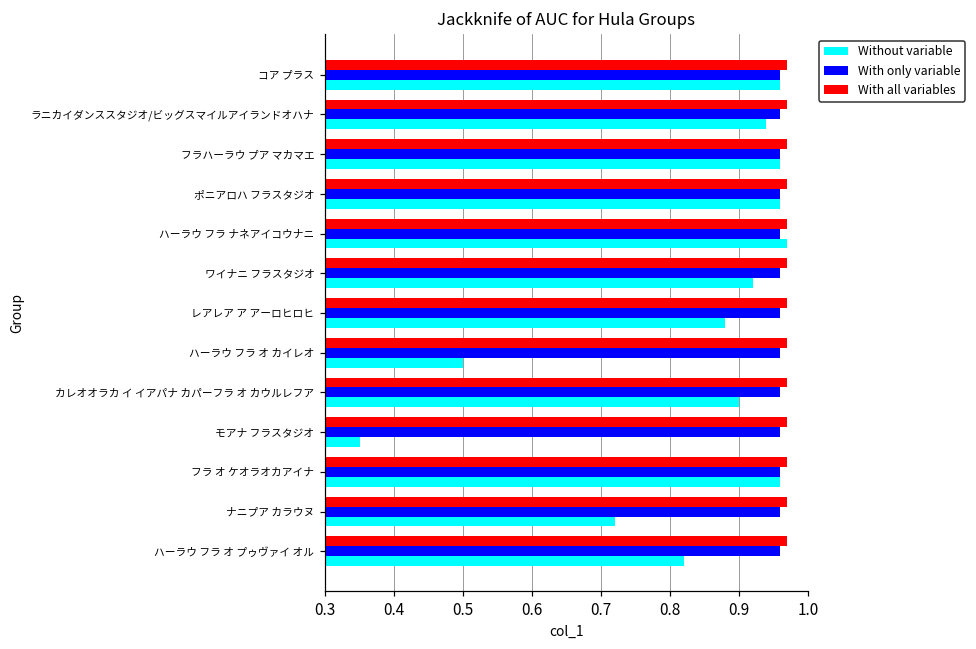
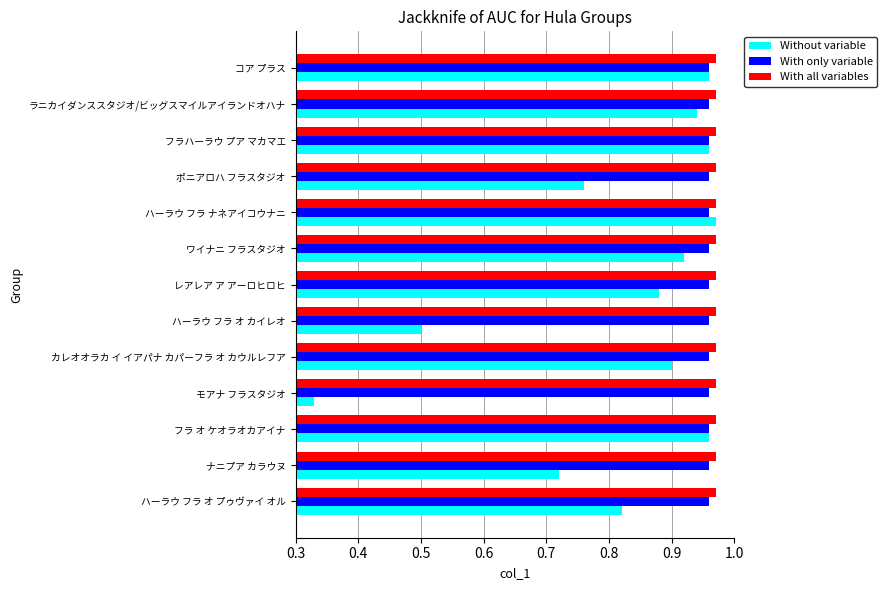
Without variable, ポニアロハ フラスタジオ: 0.96 -> 0.76
Without variable, モアナ フラスタジオ: 0.35 -> 0.33
